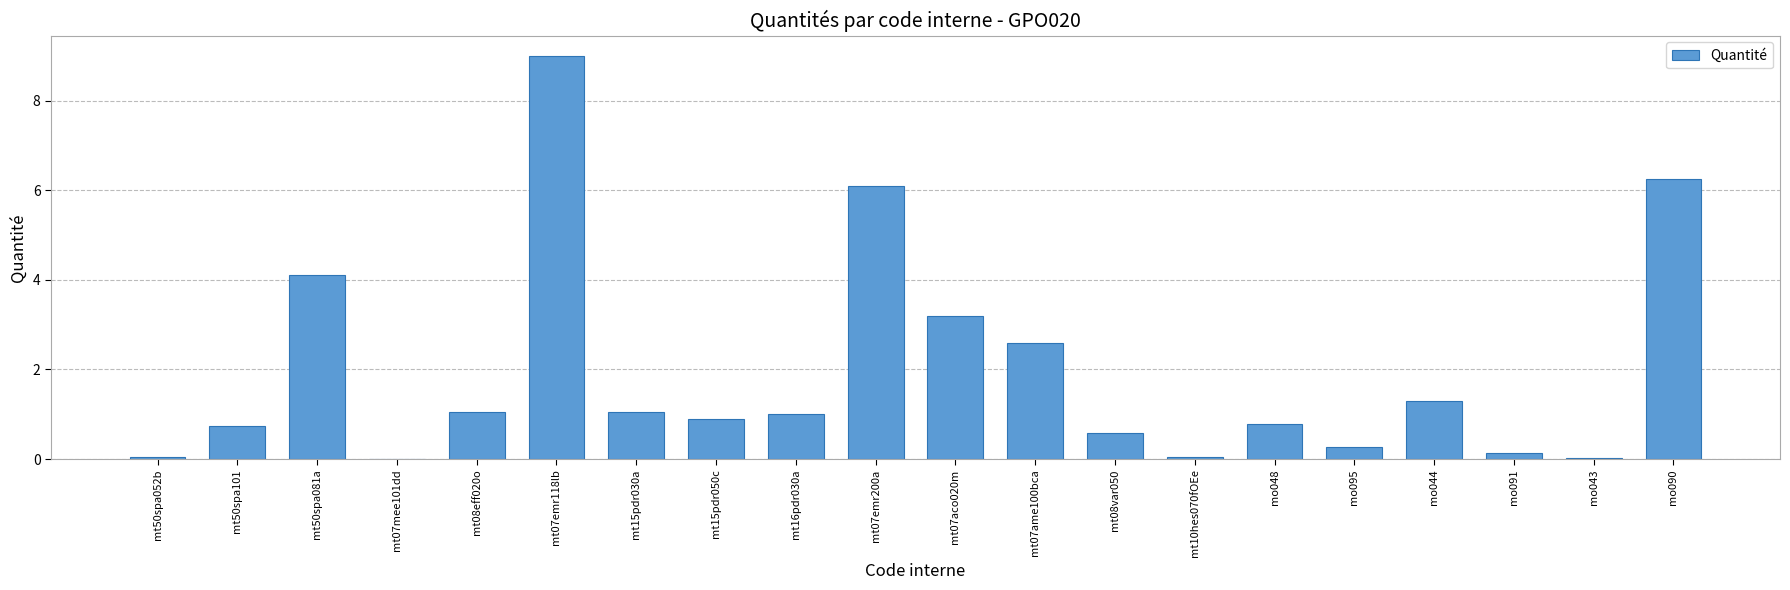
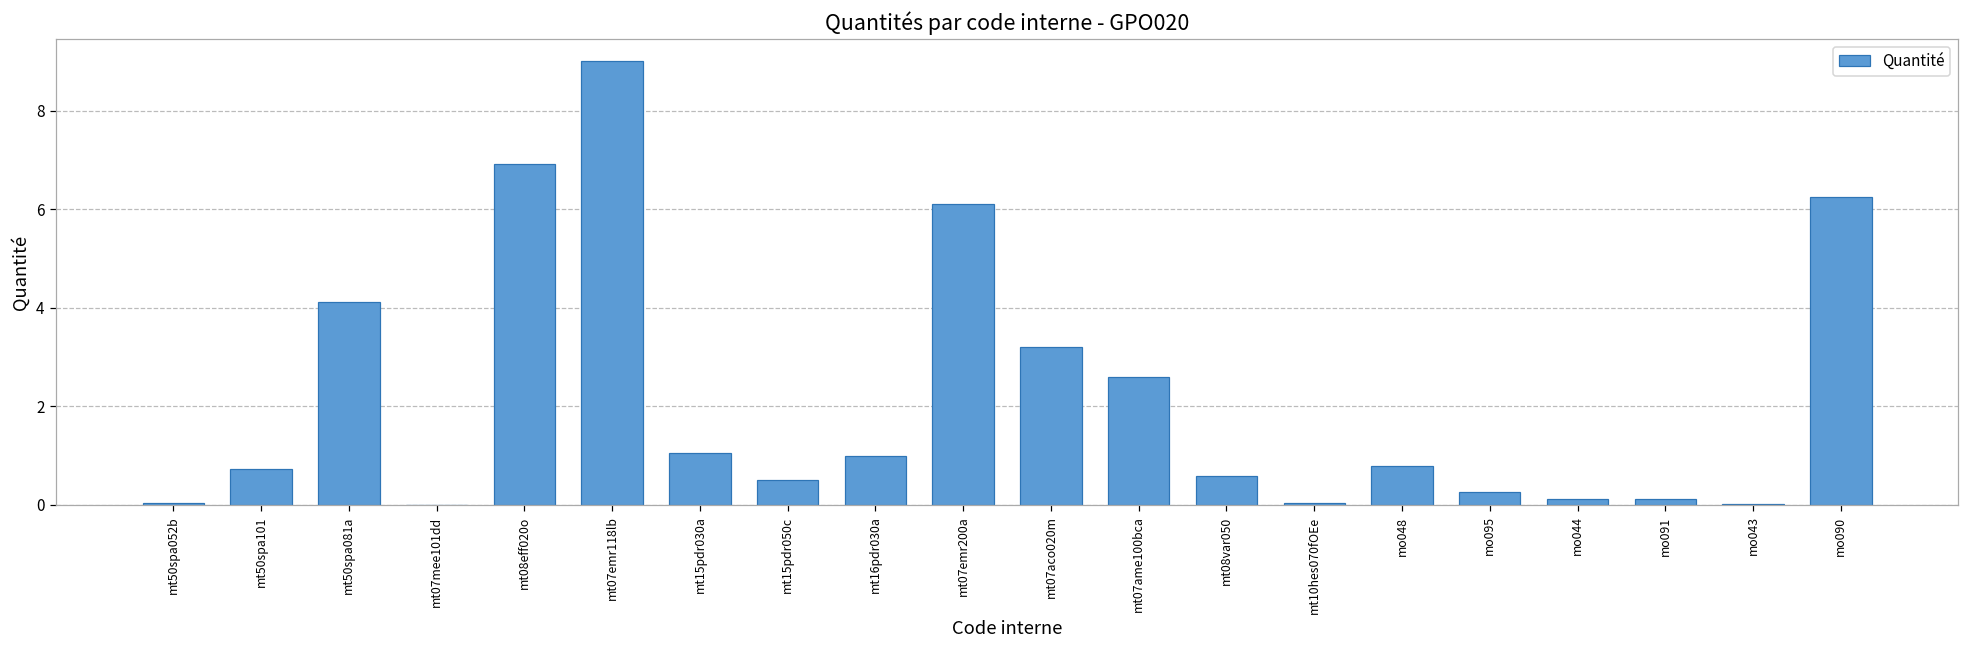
mt08eff020o: 1.1 -> 6.9
mt15pdr050c: 0.9 -> 0.5
mo044: 1.3 -> 0.1
